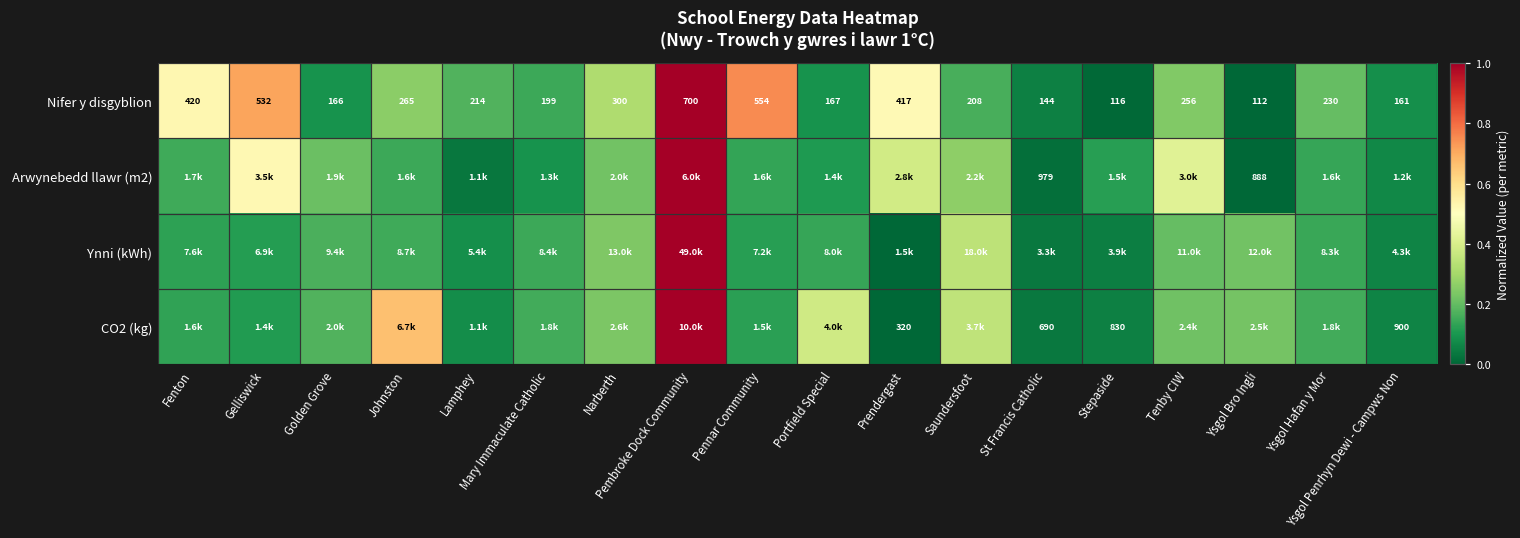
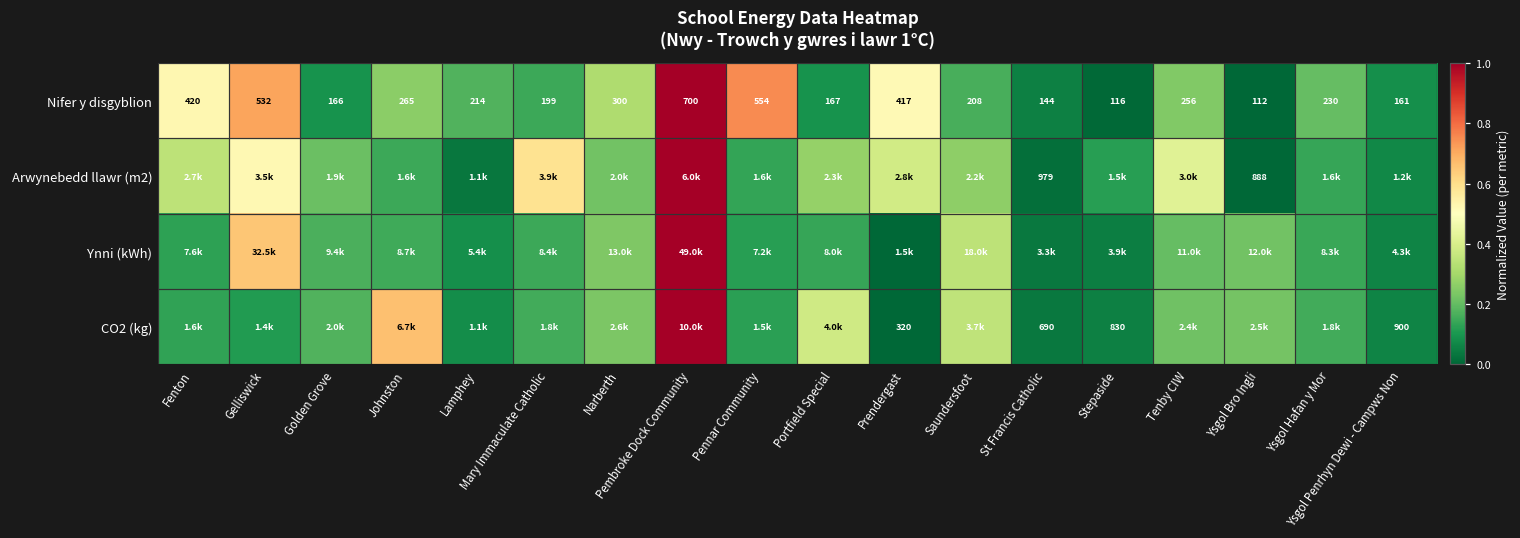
Arwynebedd llawr (m2), Fenton: 1.7k -> 2.7k
Arwynebedd llawr (m2), Mary Immaculate Catholic: 1.3k -> 3.9k
Arwynebedd llawr (m2), Portfield Special: 1.4k -> 2.3k
Ynni (kWh), Gelliswick: 6.9k -> 32.5k
